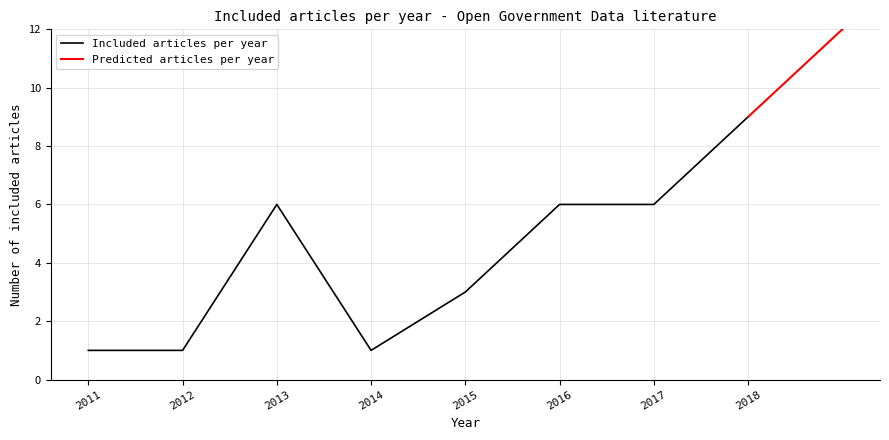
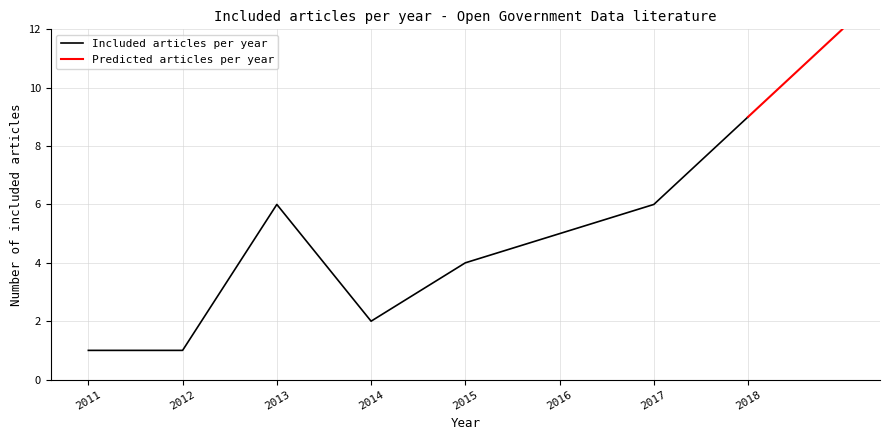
Included articles per year, 2014: 1 -> 2
Included articles per year, 2015: 3 -> 4
Included articles per year, 2016: 6 -> 5
